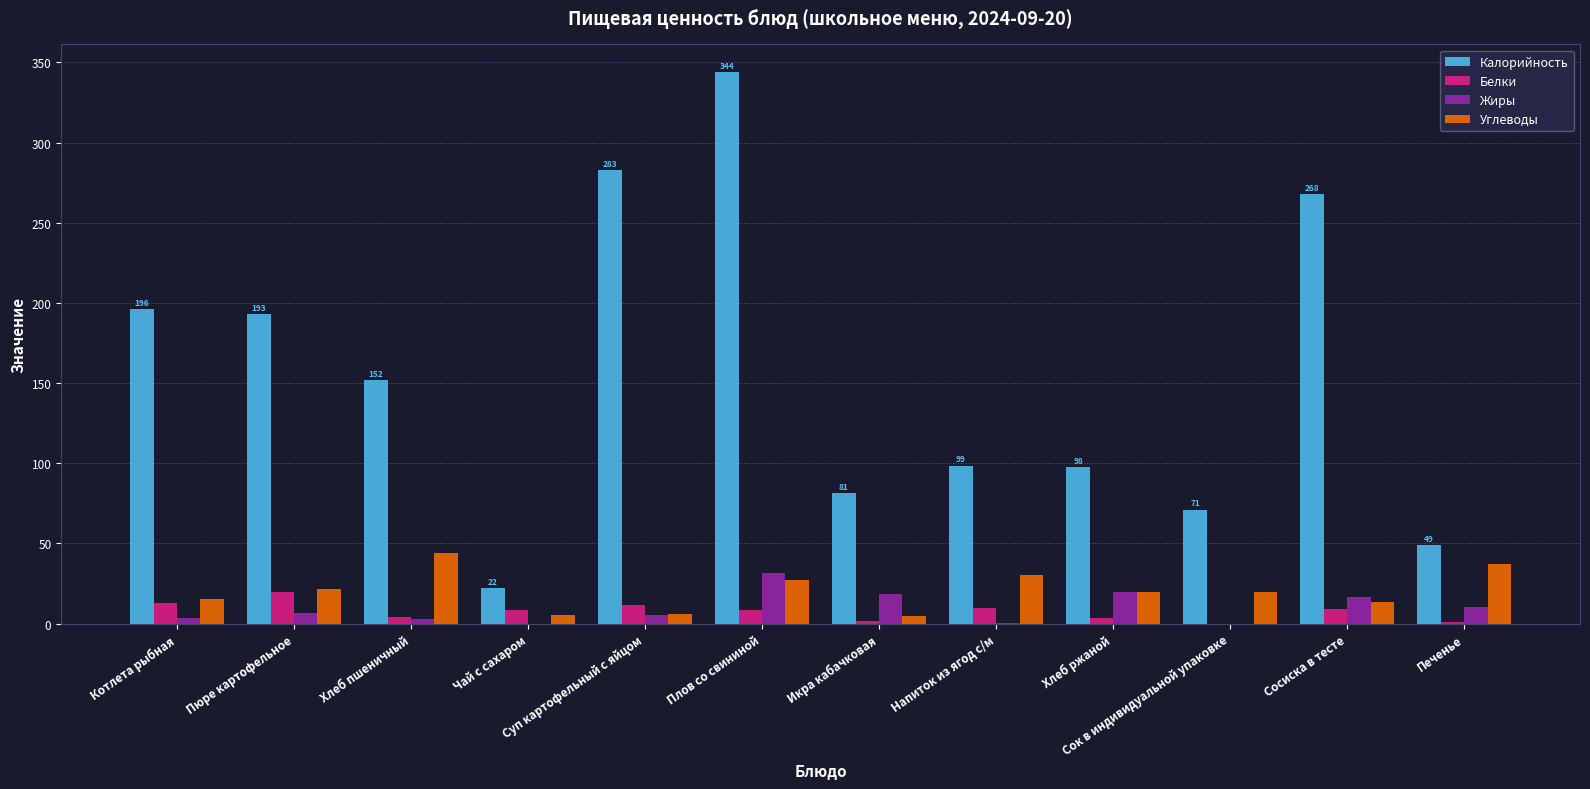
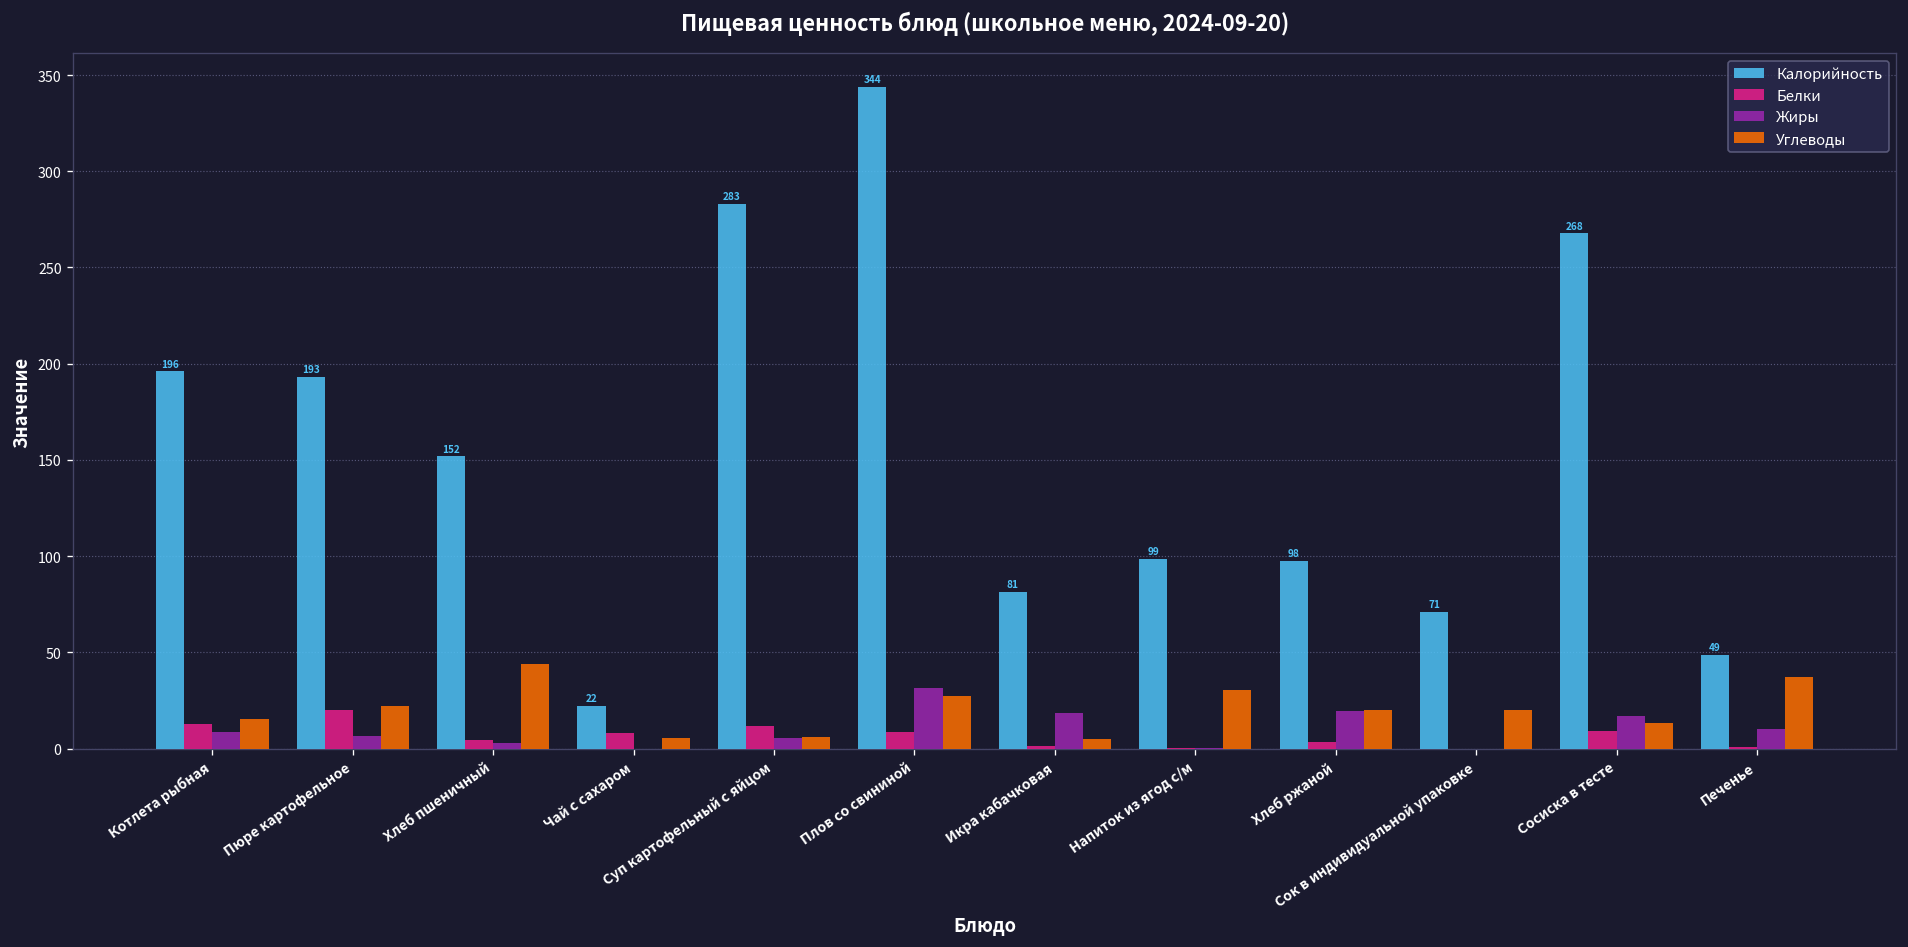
Жиры, Котлета рыбная: 4 -> 9
Белки, Напиток из ягод с/м: 10 -> 0
